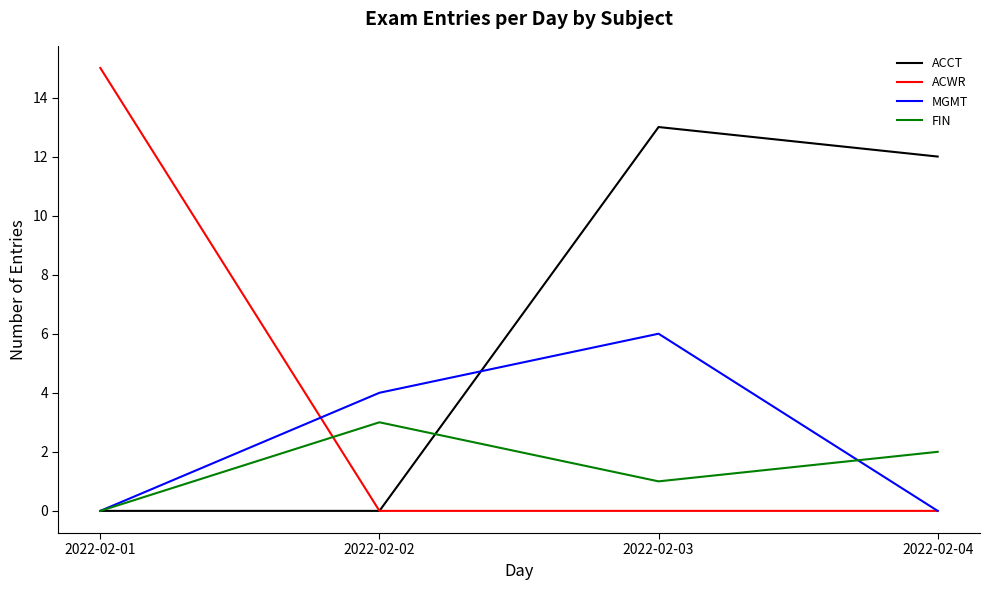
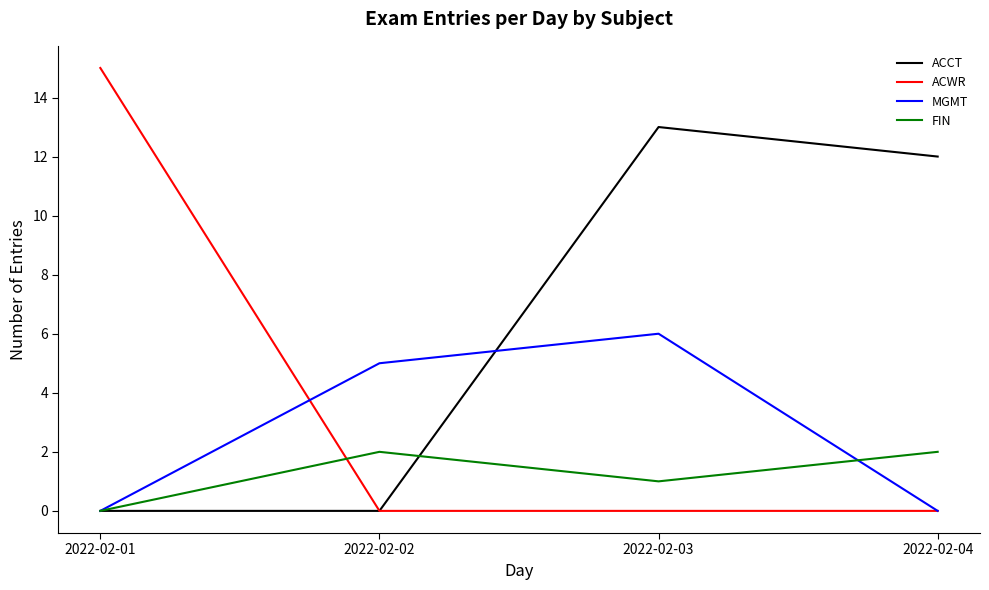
MGMT, 2022-02-02: 4 -> 5
FIN, 2022-02-02: 3 -> 2
